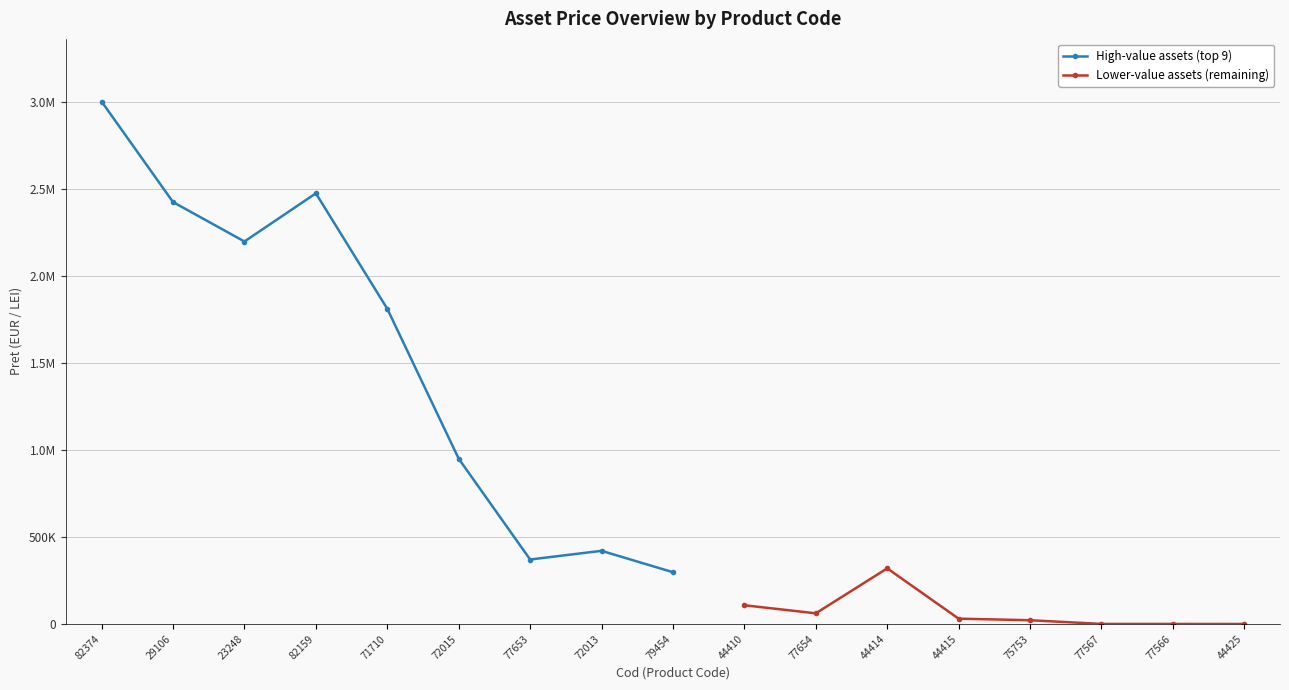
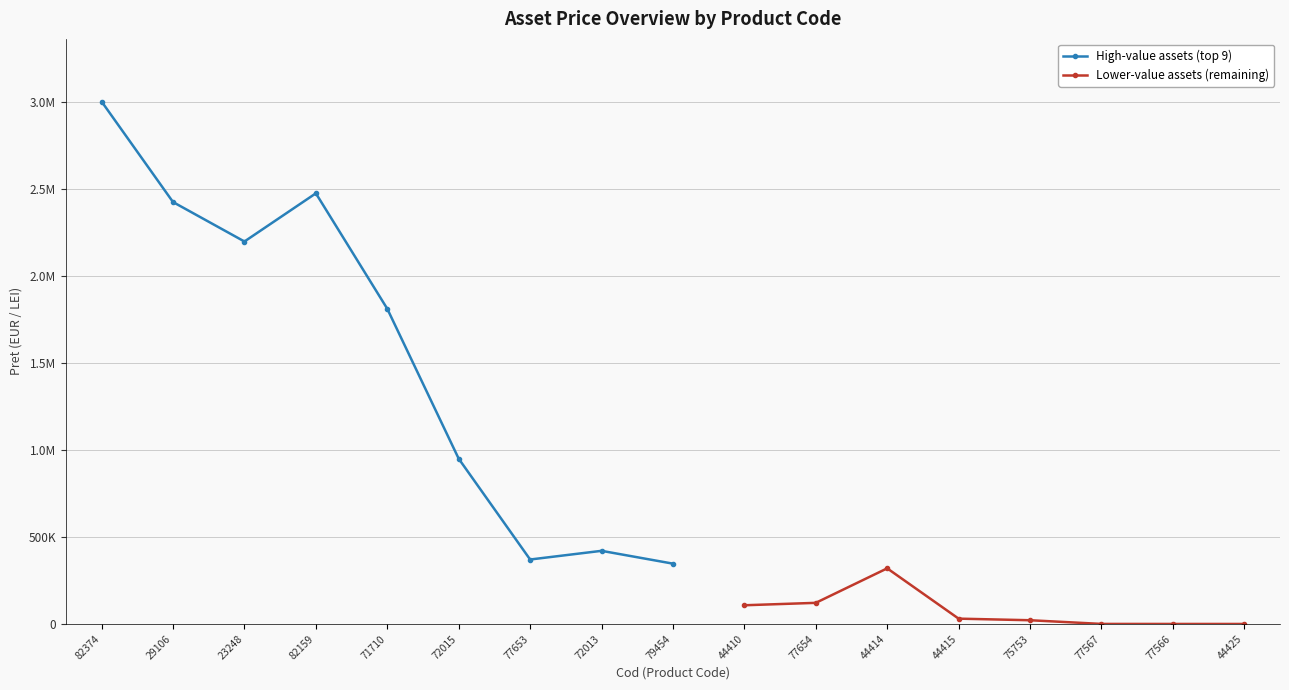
High-value assets (top 9), 79454: 300000 -> 350000
Lower-value assets (remaining), 77654: 60000 -> 120000
